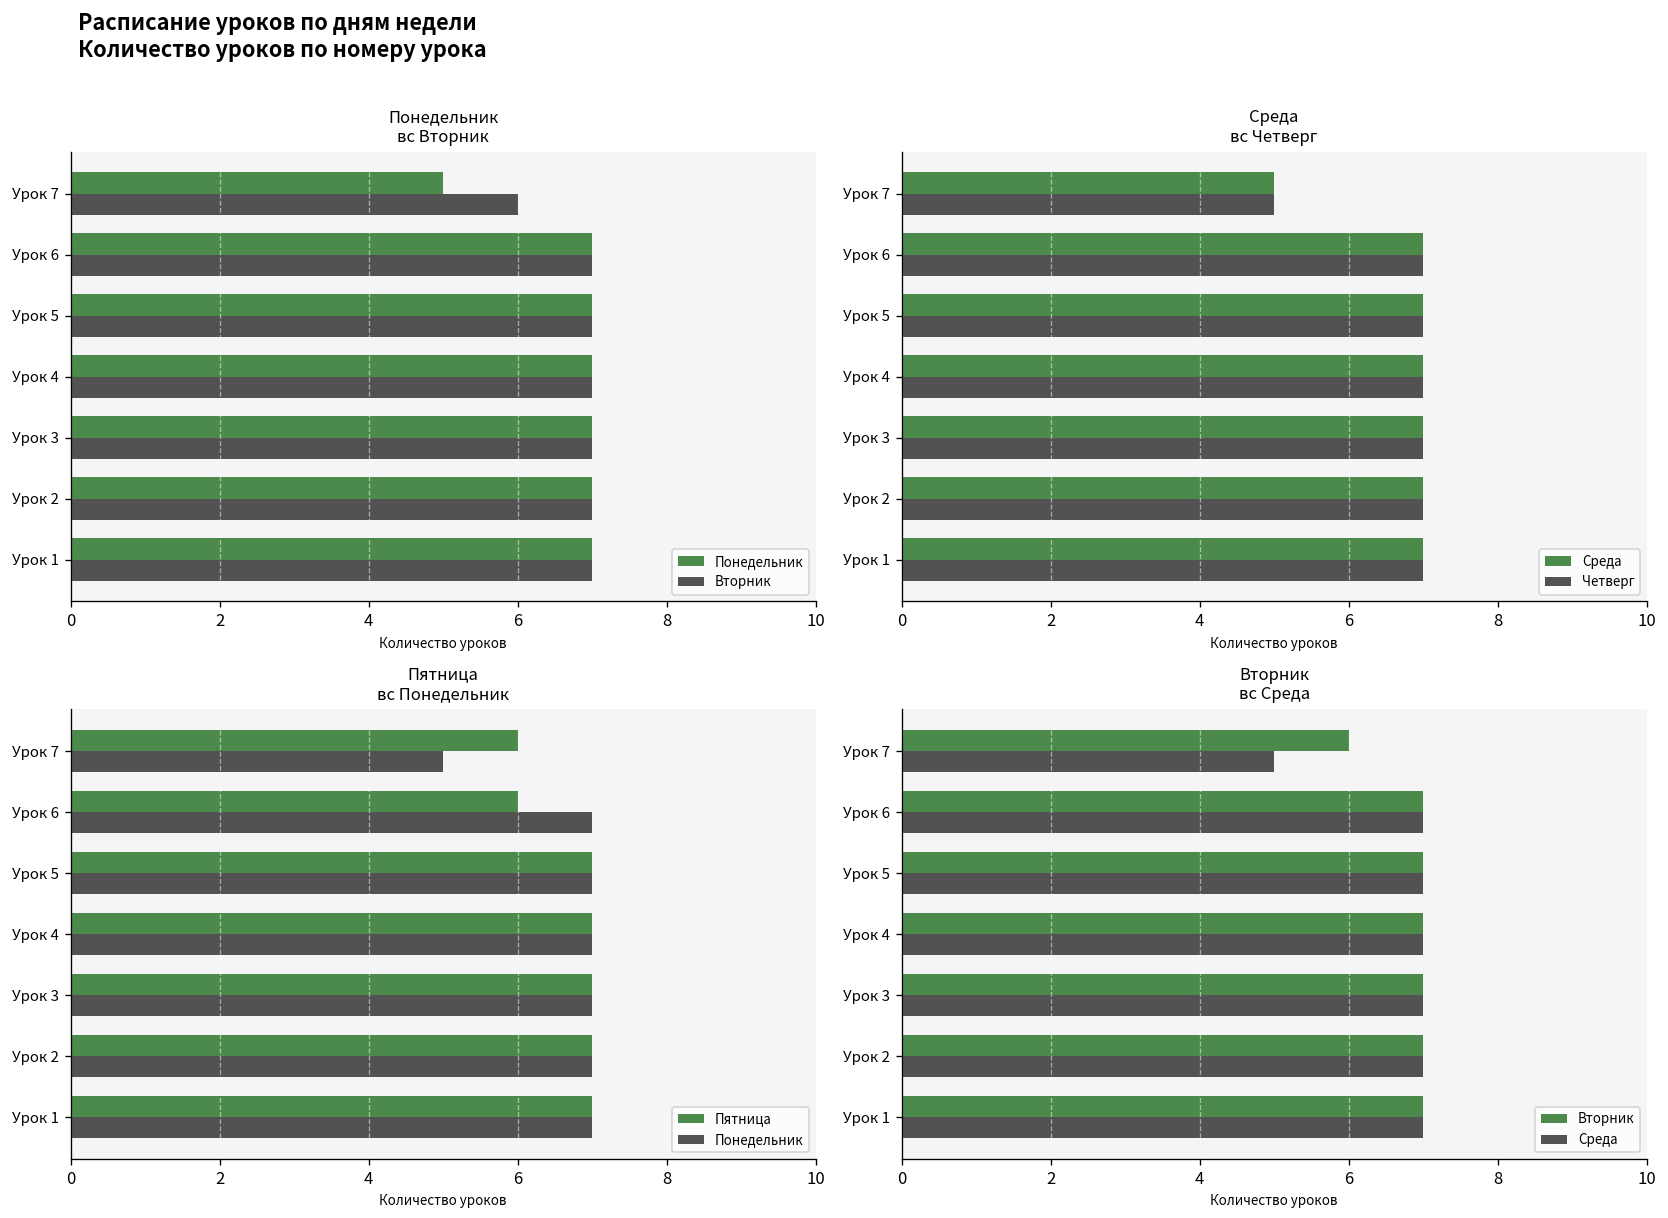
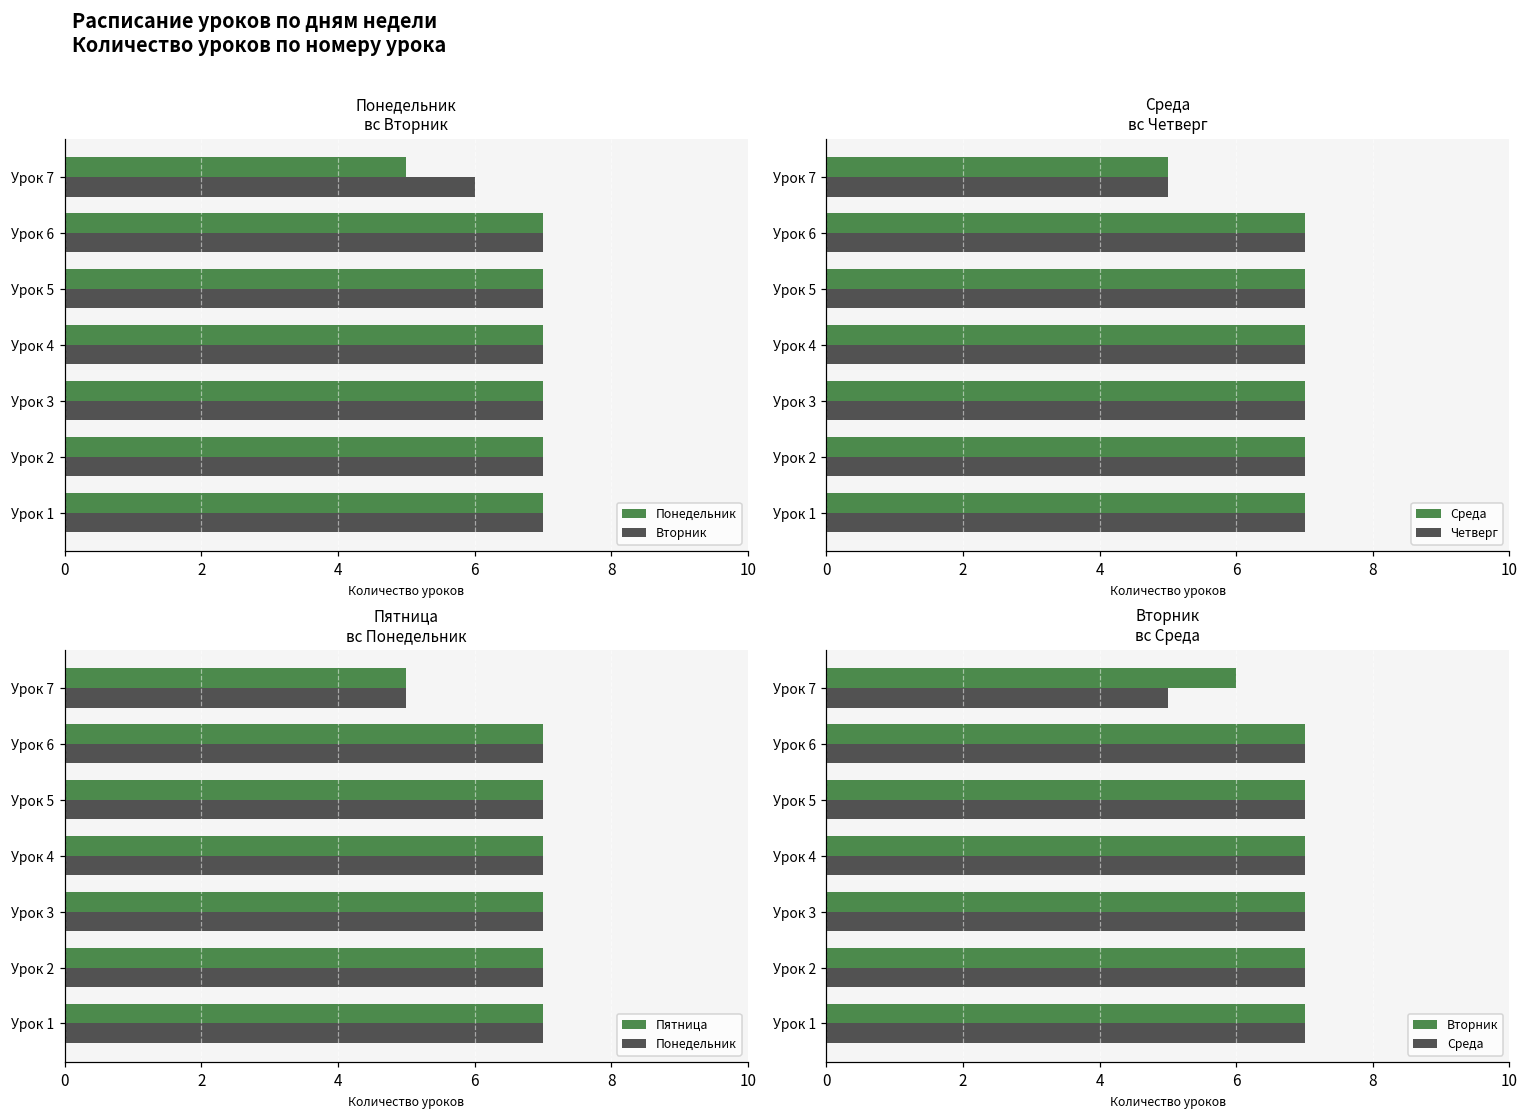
Пятница вс Понедельник, Пятница, Урок 7: 6 -> 5
Пятница вс Понедельник, Пятница, Урок 6: 6 -> 7
